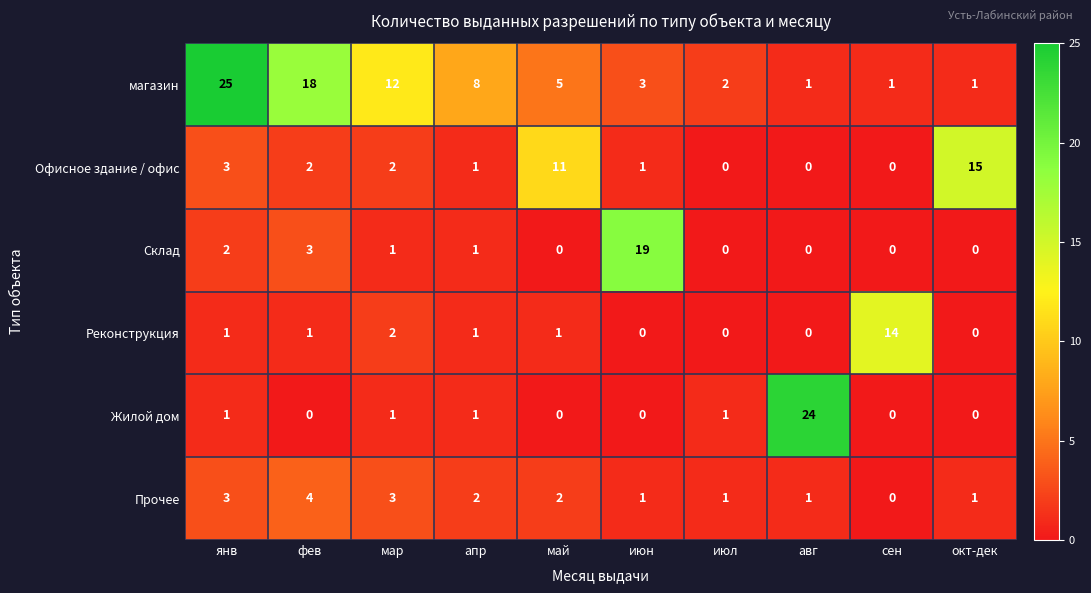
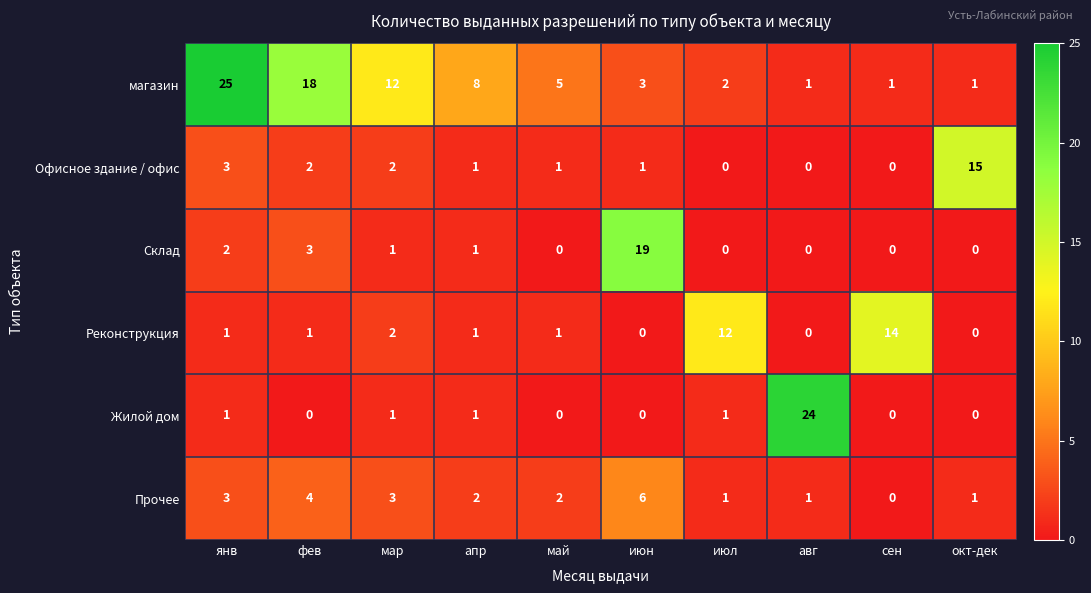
Офисное здание / офис, май: 11 -> 1
Реконструкция, июл: 0 -> 12
Прочее, июн: 1 -> 6
